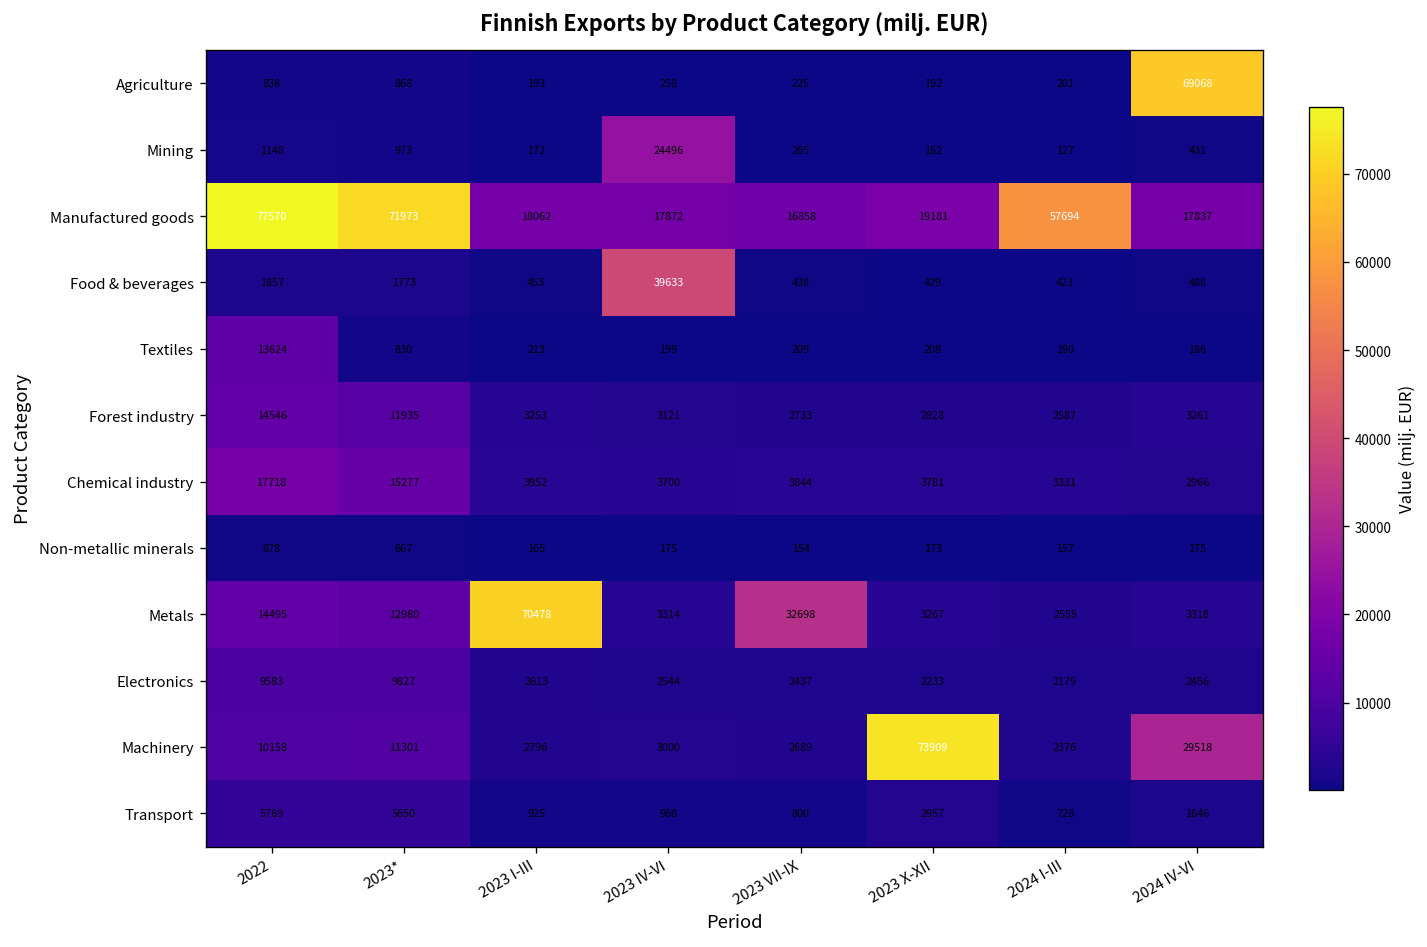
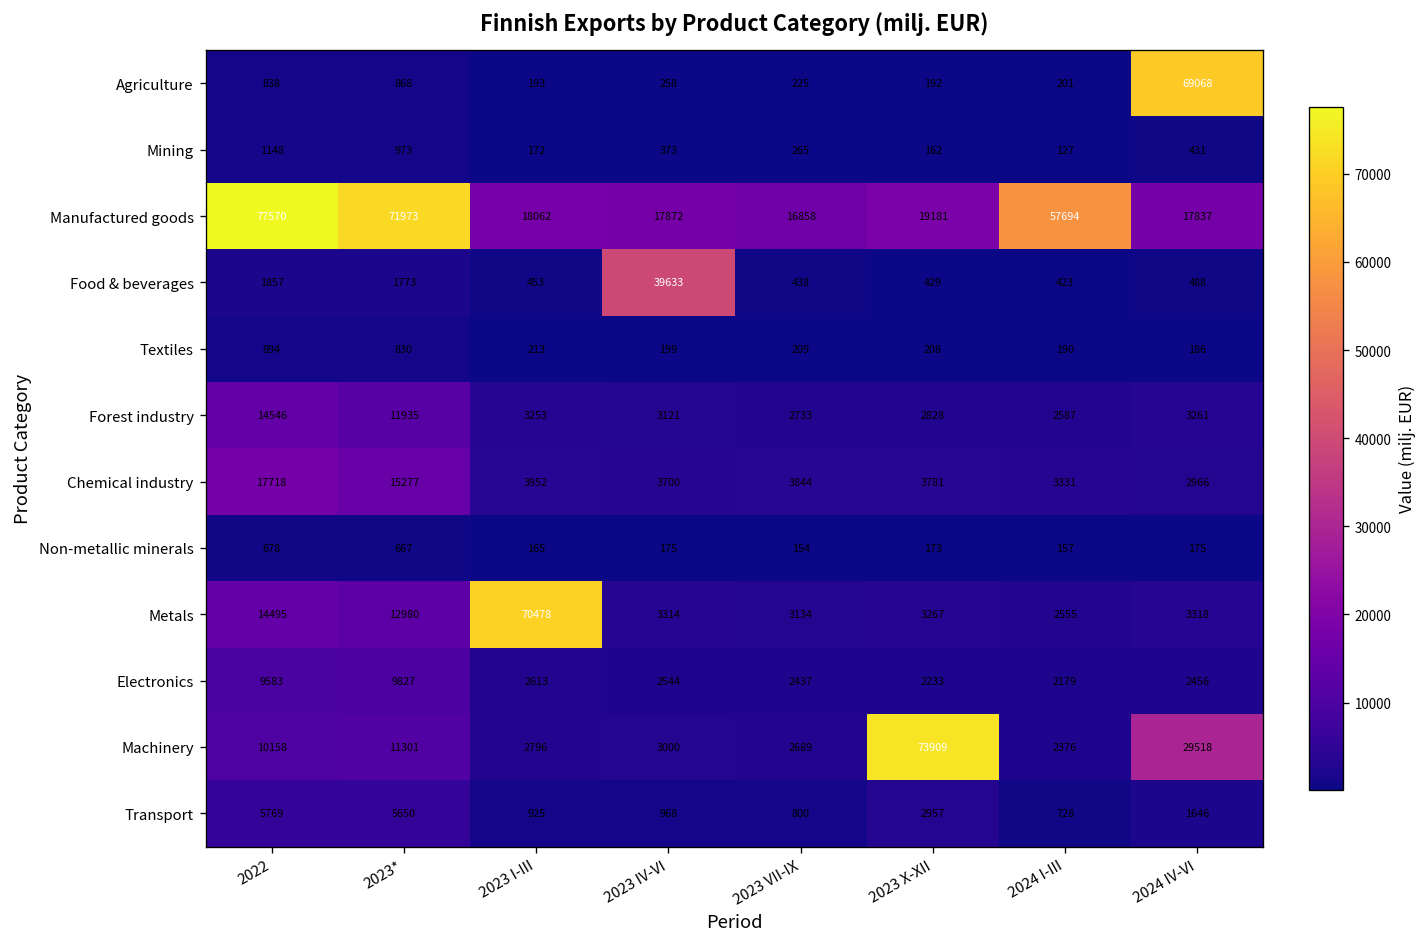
Mining, 2023 IV-VI: 24496 -> 373
Textiles, 2022: 13624 -> 894
Metals, 2023 VII-IX: 32698 -> 3134
